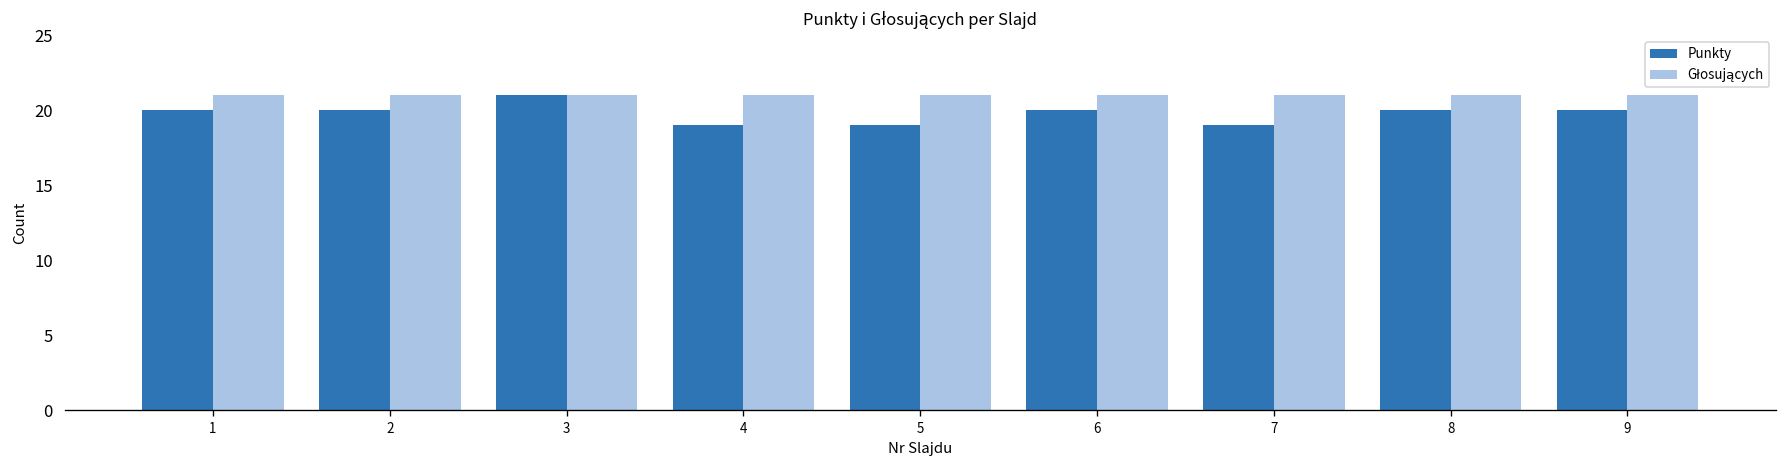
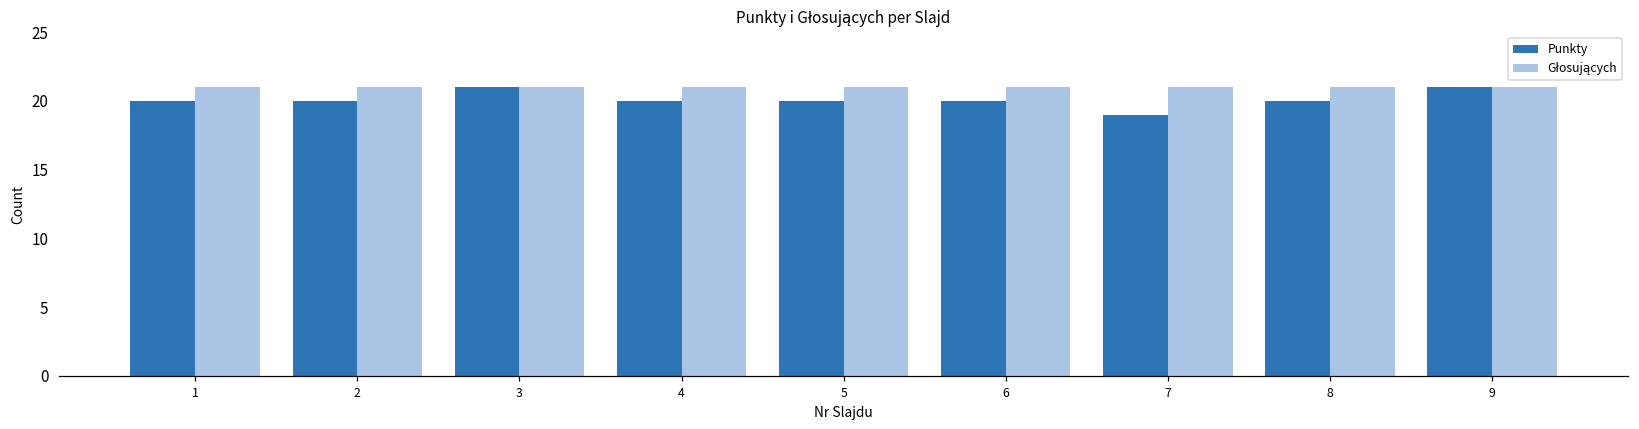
Punkty, 4: 19 -> 20
Punkty, 5: 19 -> 20
Punkty, 9: 20 -> 21
